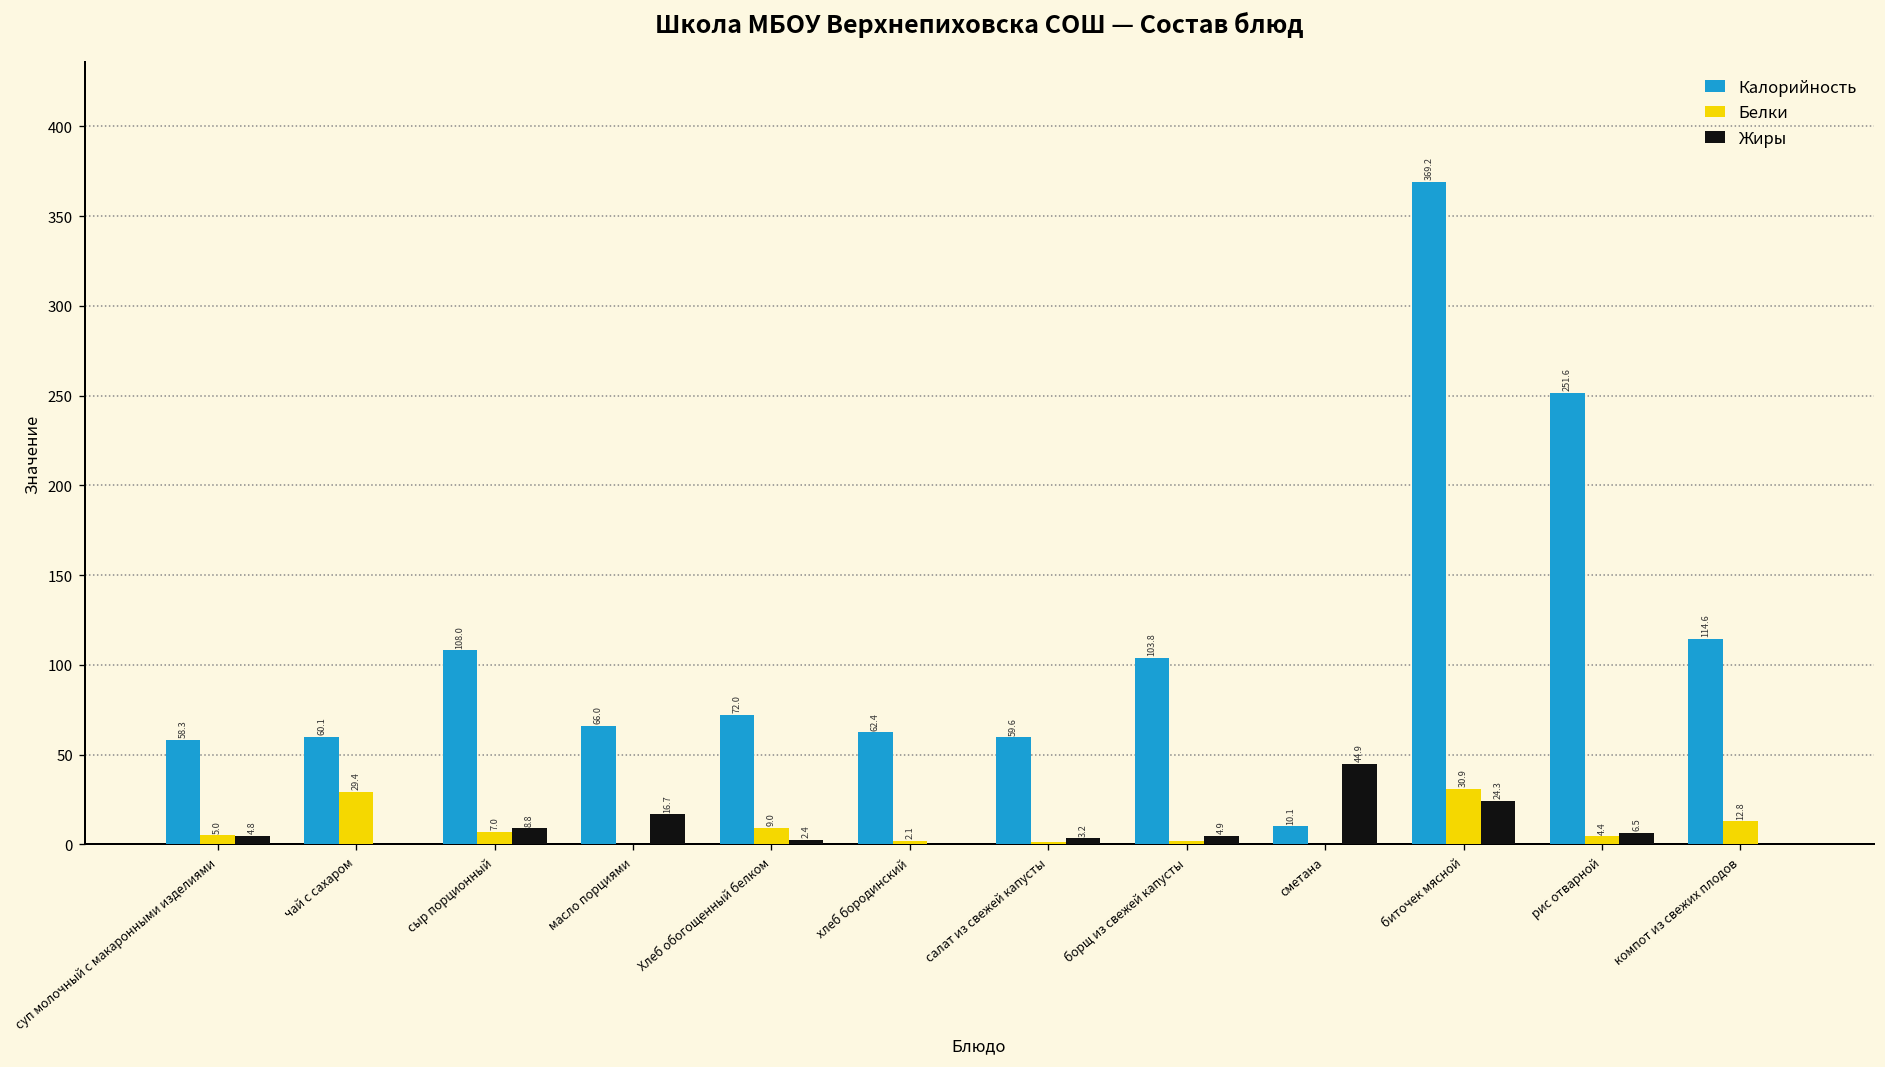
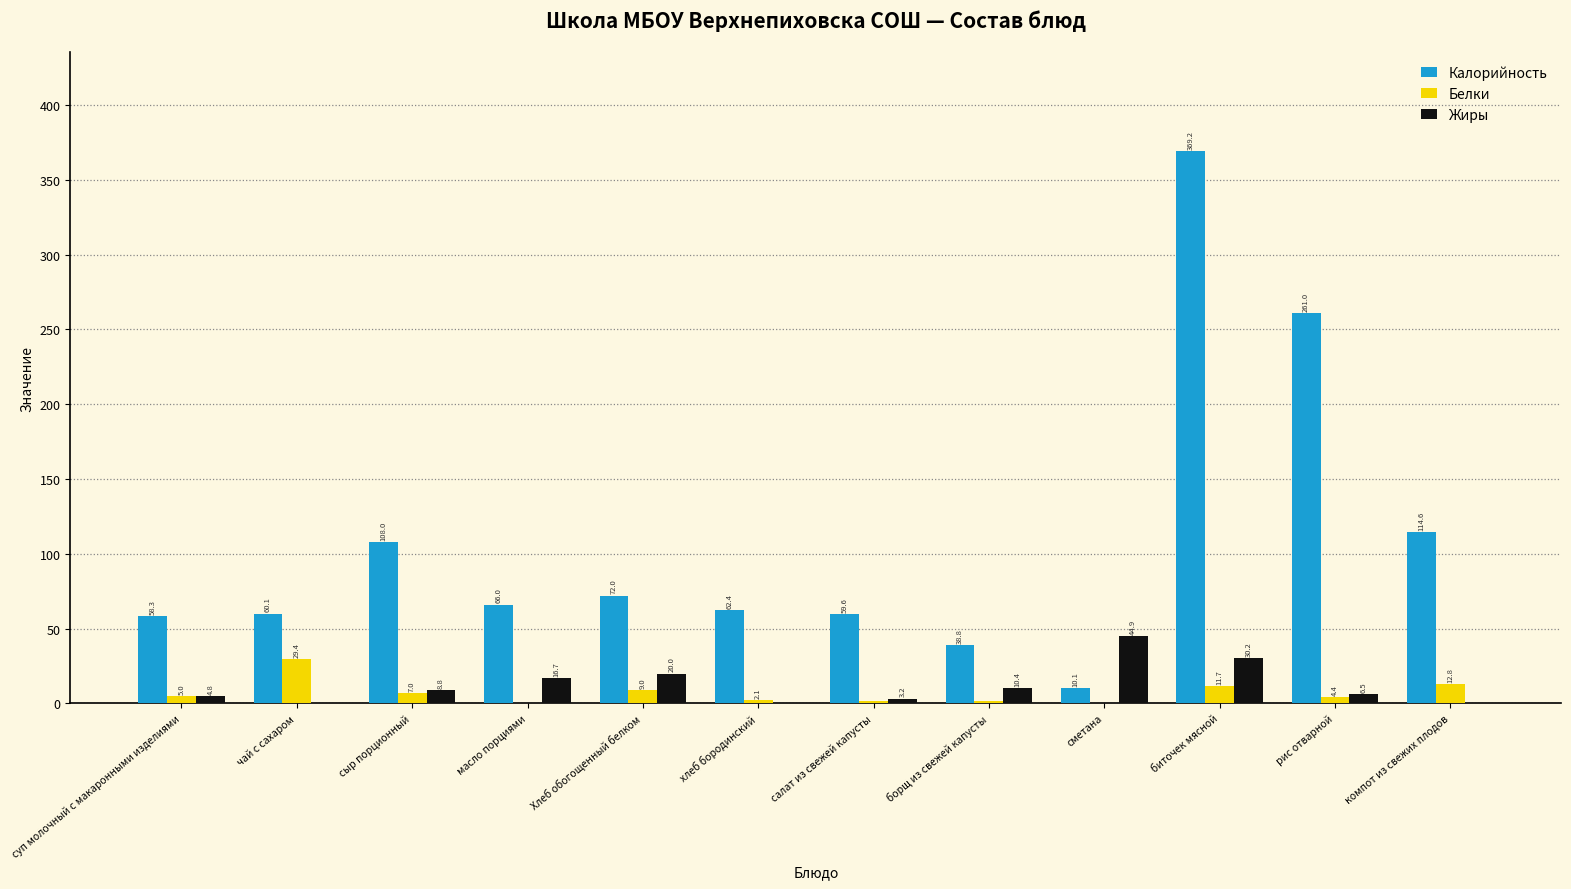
Жиры, Хлеб обогощенный белком: 2.4 -> 20.0
Калорийность, борщ из свежей капусты: 103.8 -> 38.8
Жиры, борщ из свежей капусты: 4.9 -> 10.4
Белки, биточек мясной: 30.9 -> 11.7
Жиры, биточек мясной: 24.3 -> 30.2
Калорийность, рис отварной: 251.6 -> 261.0
